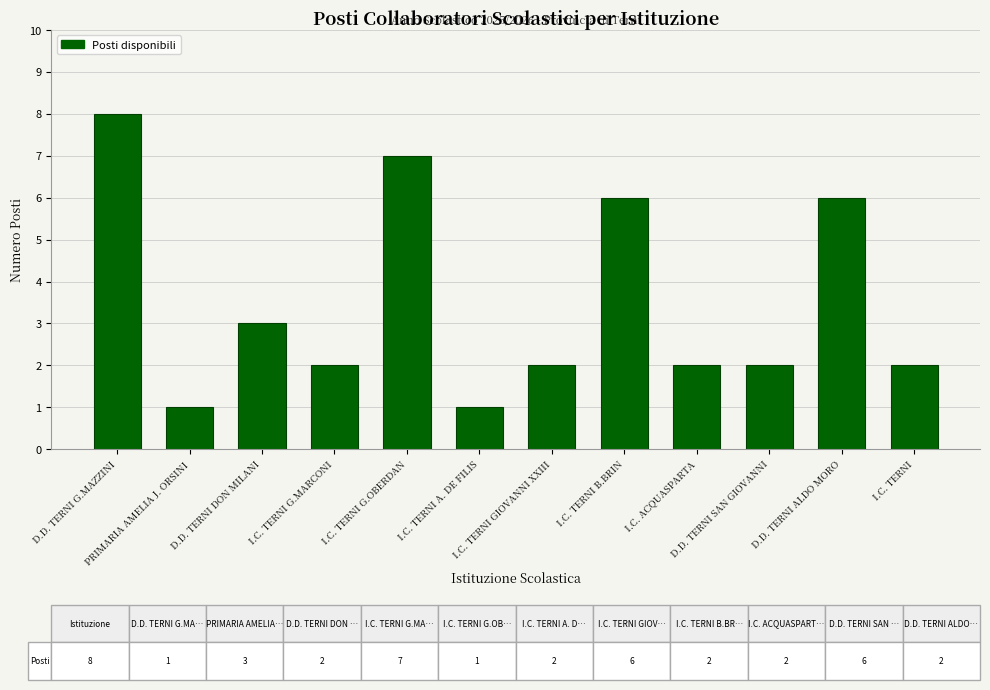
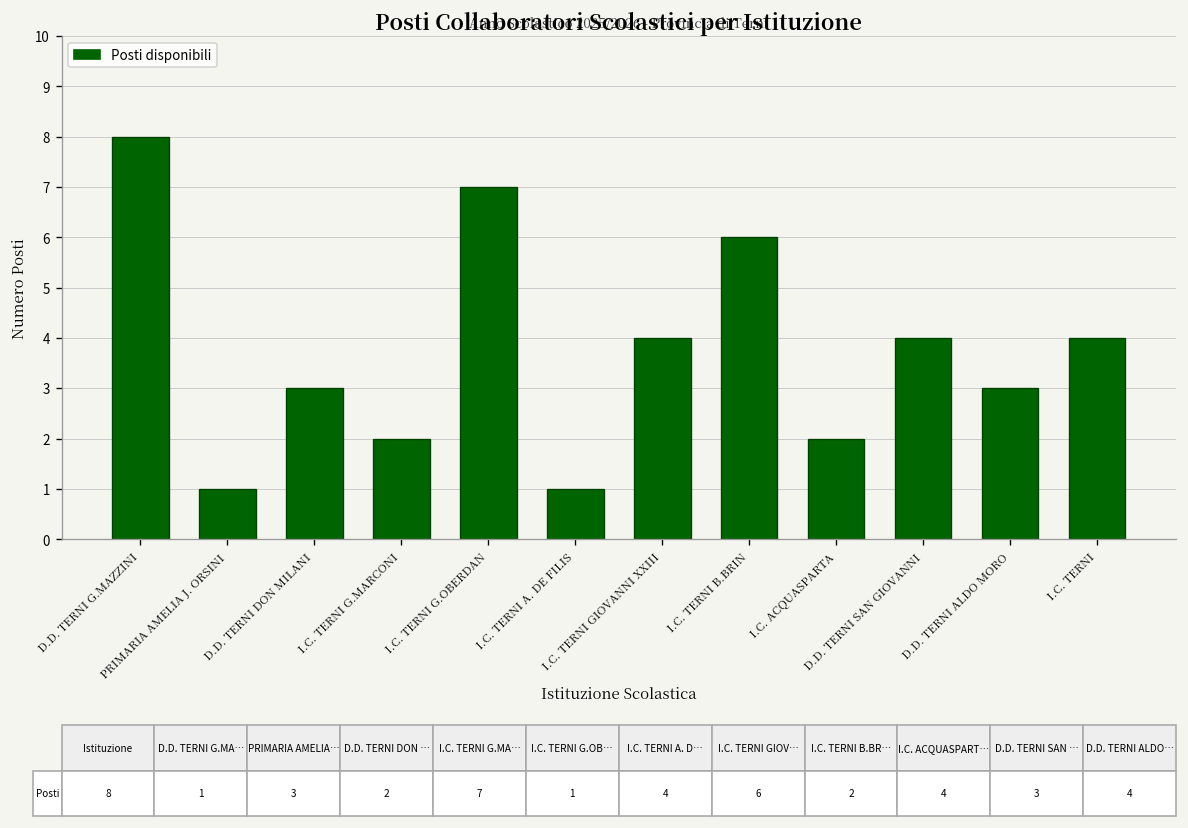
I.C. TERNI GIOVANNI XXIII: 2 -> 4
D.D. TERNI SAN GIOVANNI: 2 -> 4
D.D. TERNI ALDO MORO: 6 -> 3
I.C. TERNI: 2 -> 4
